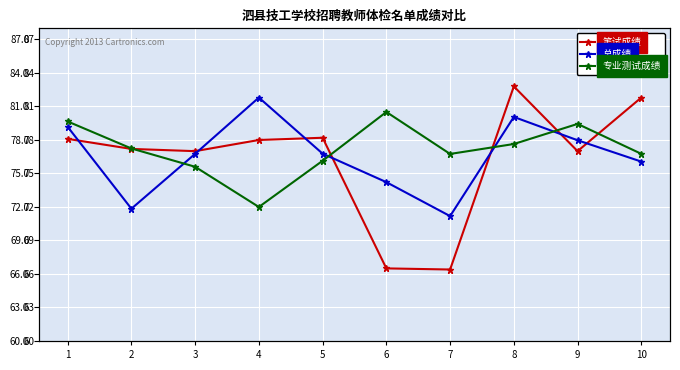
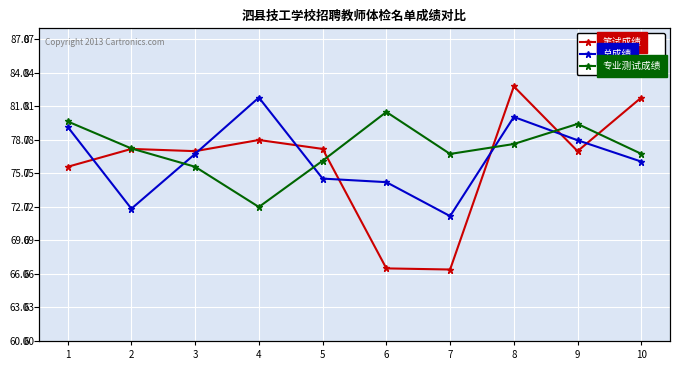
笔试成绩, 1: 78.1 -> 75.6
笔试成绩, 5: 78.2 -> 77.2
总成绩, 5: 76.8 -> 74.5
